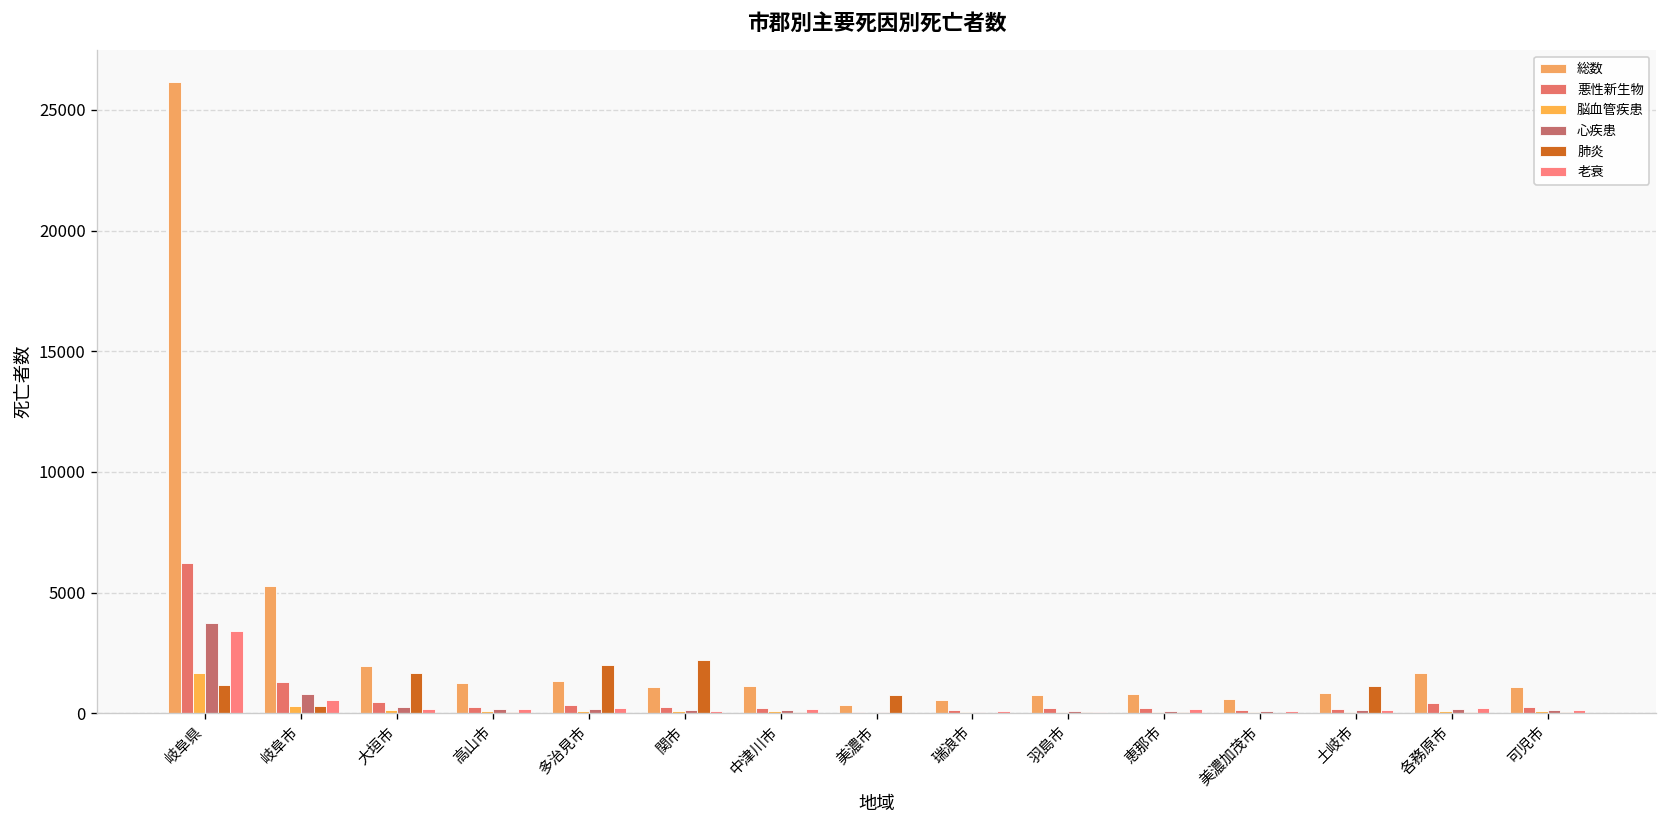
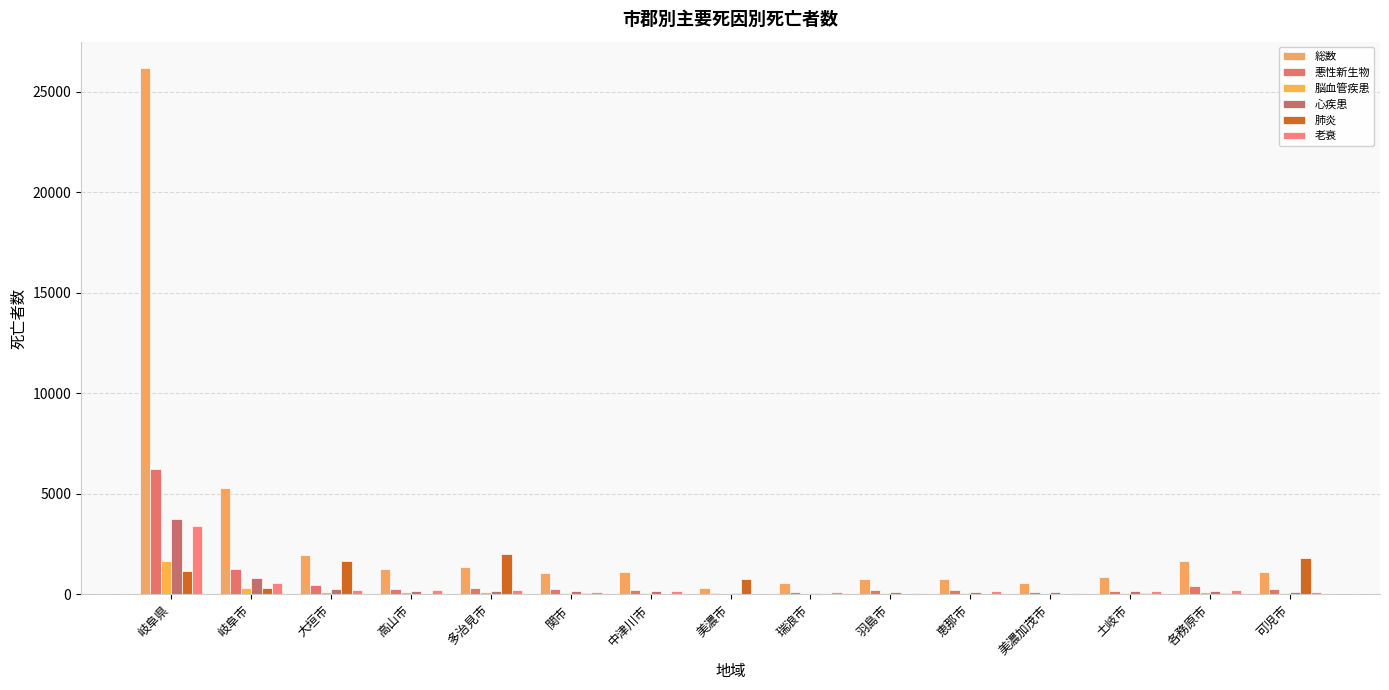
肺炎, 関市: 2200 -> 100
肺炎, 土岐市: 1100 -> 0
肺炎, 可児市: 100 -> 1800
